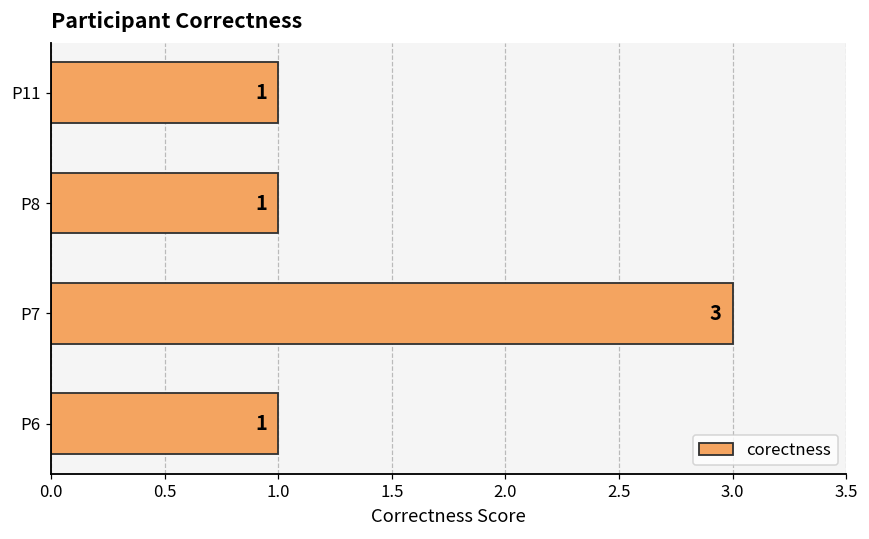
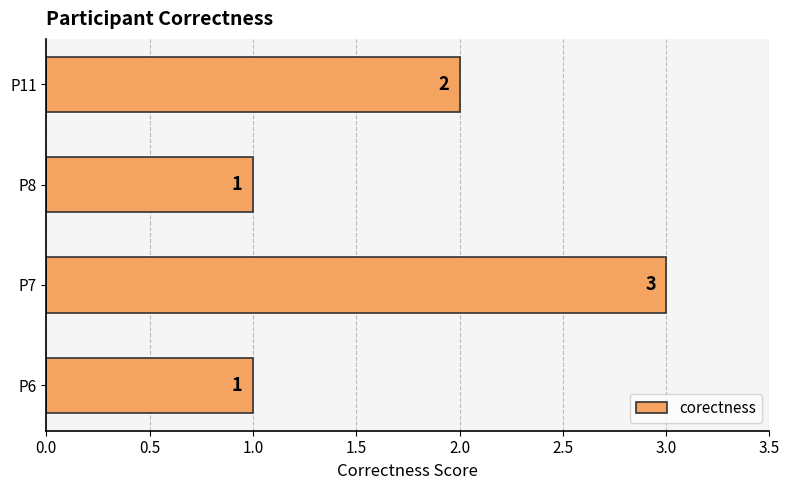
P11: 1 -> 2
